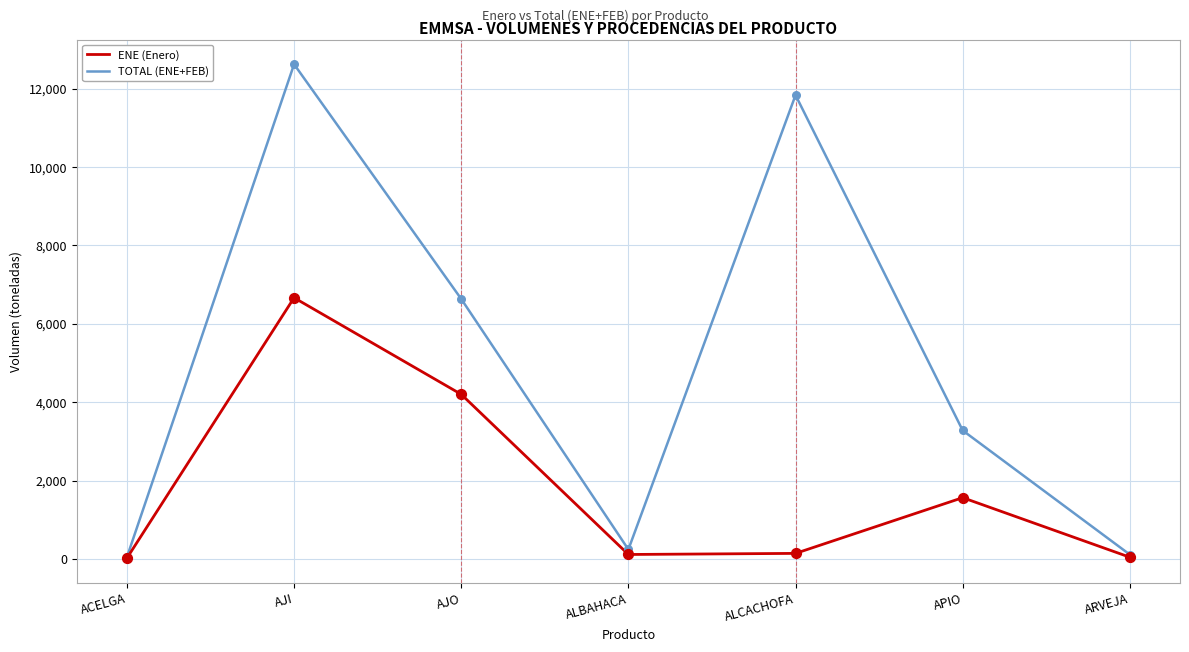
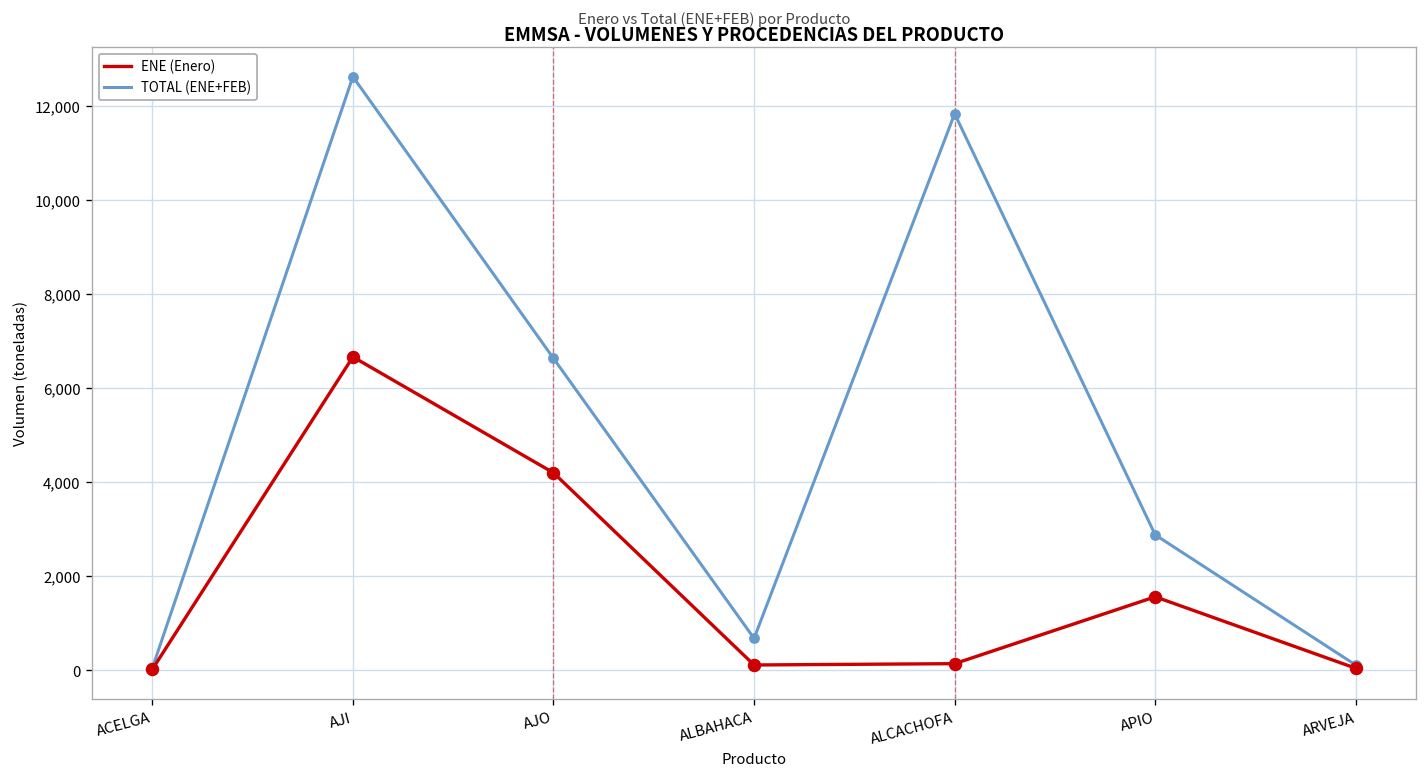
TOTAL (ENE+FEB), ALBAHACA: 200 -> 700
TOTAL (ENE+FEB), APIO: 3,300 -> 2,900
